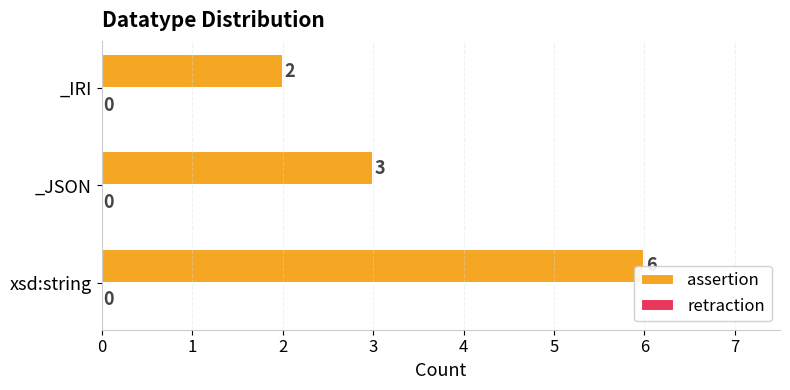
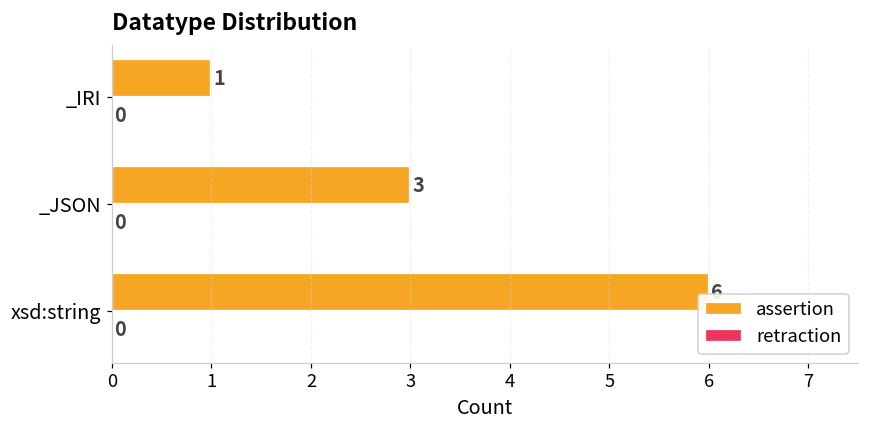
assertion, _IRI: 2 -> 1
